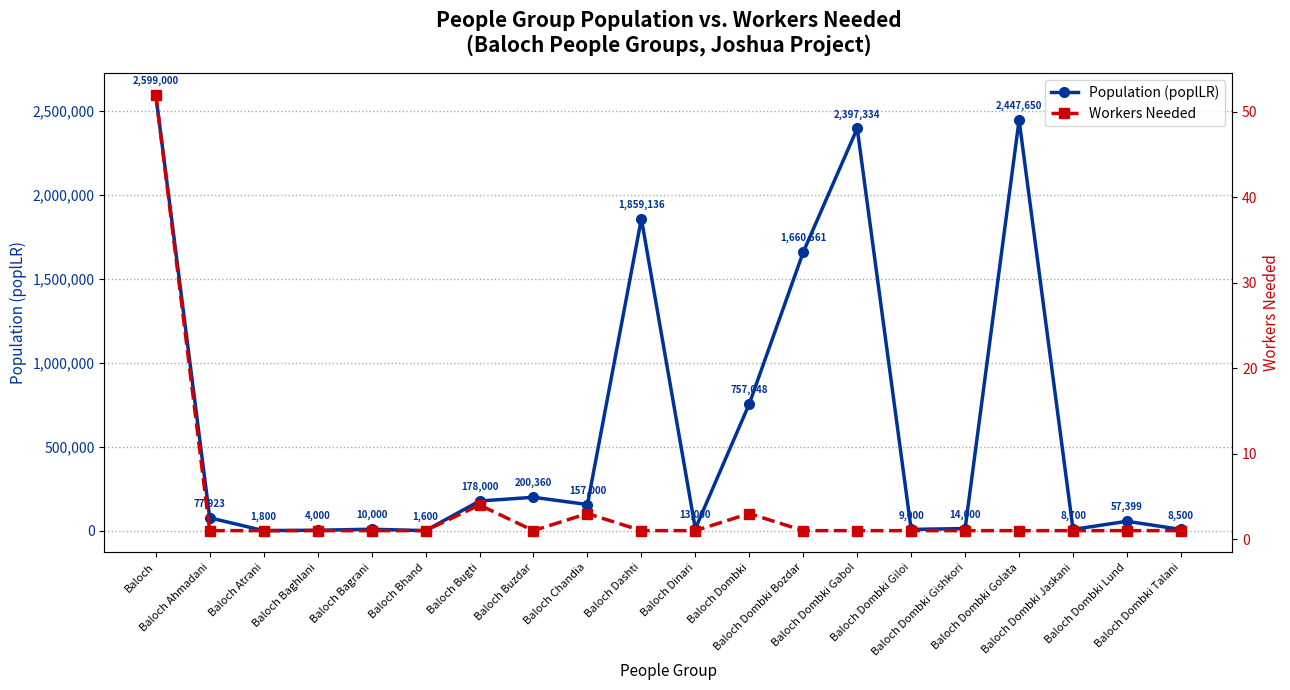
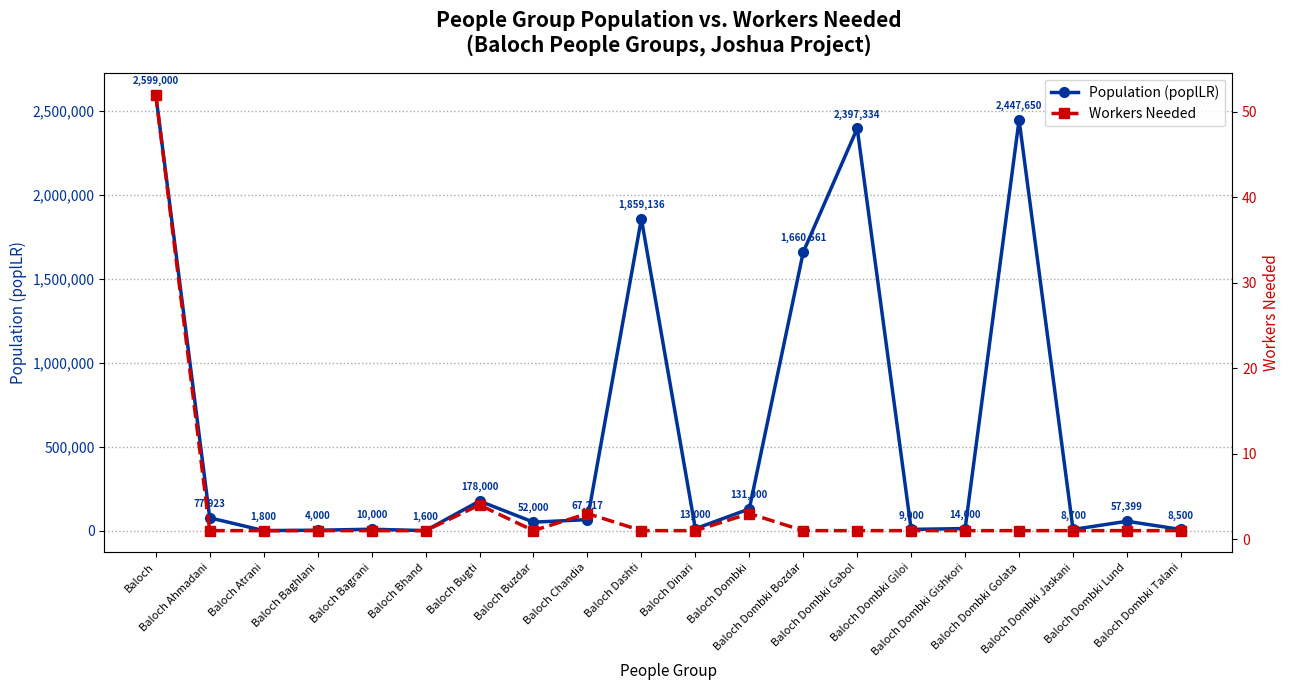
Population (poplLR), Baloch Buzdar: 200,360 -> 52,000
Population (poplLR), Baloch Chandia: 157,000 -> 67,217
Population (poplLR), Baloch Dombki: 757,048 -> 131,000
